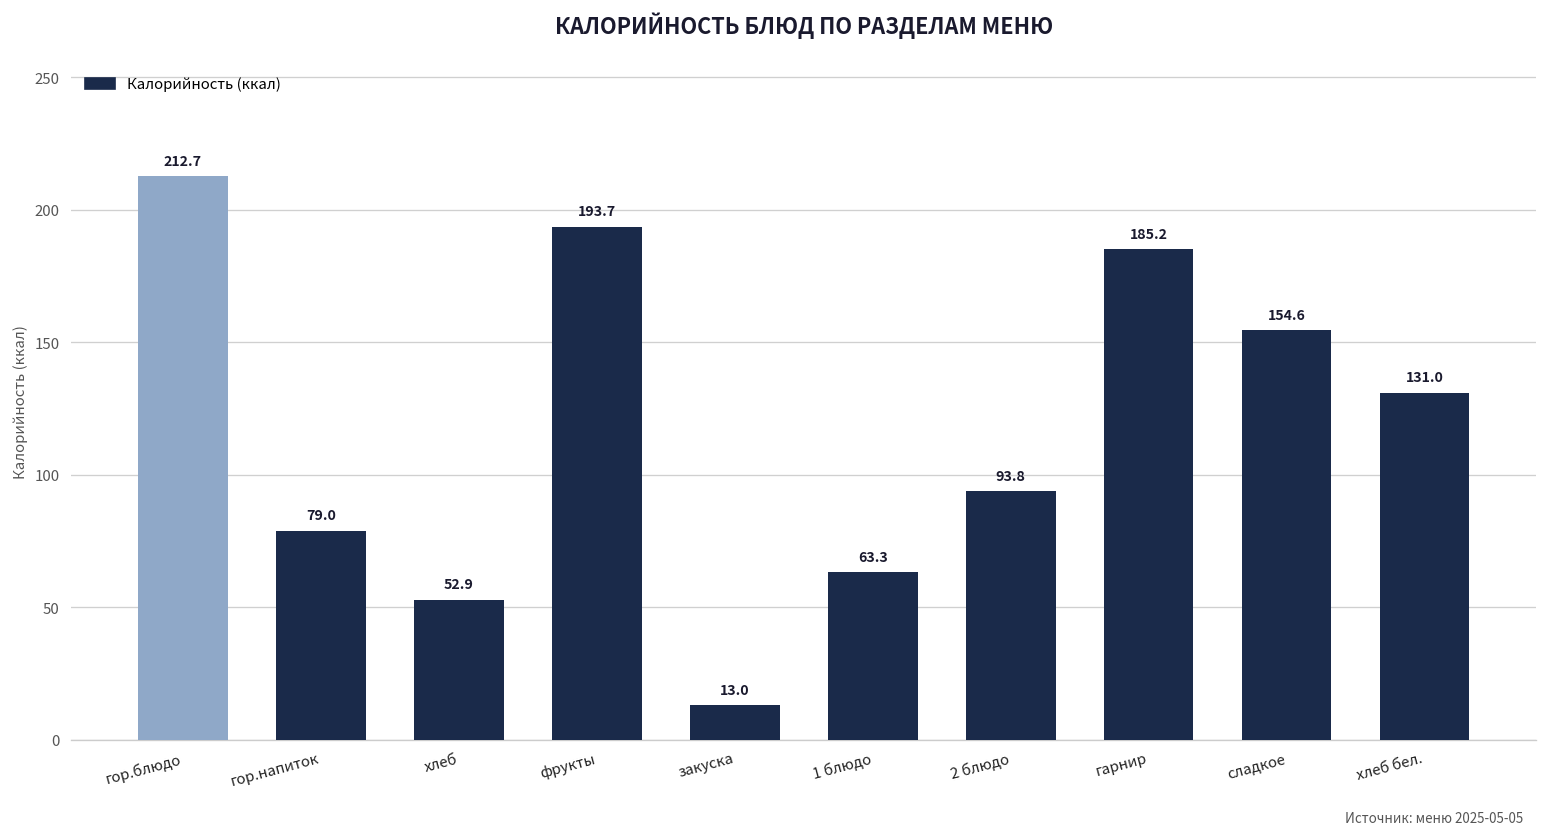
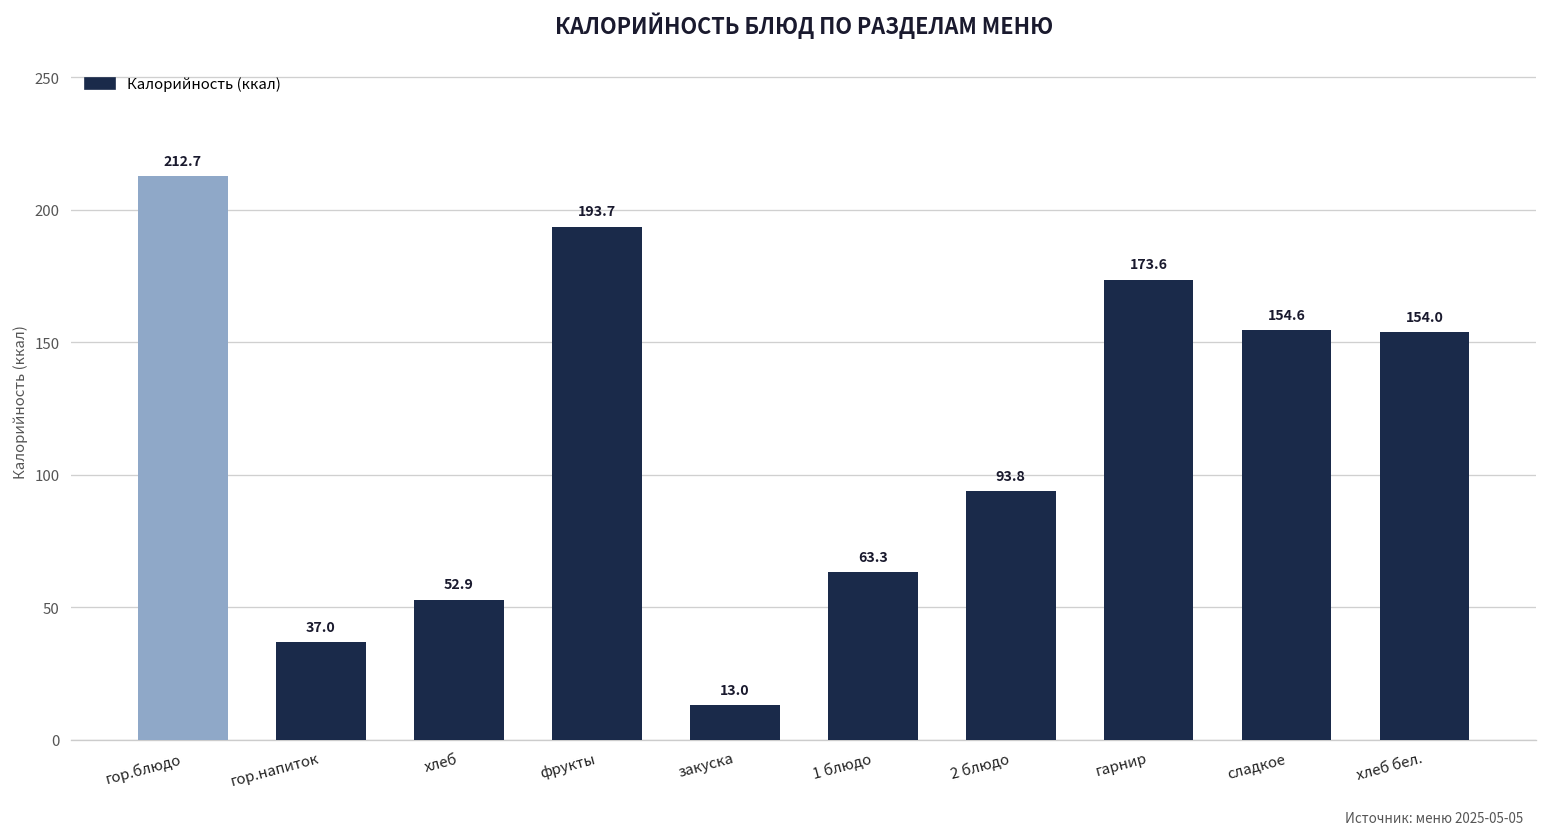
гор.напиток: 79.0 -> 37.0
гарнир: 185.2 -> 173.6
хлеб бел.: 131.0 -> 154.0
